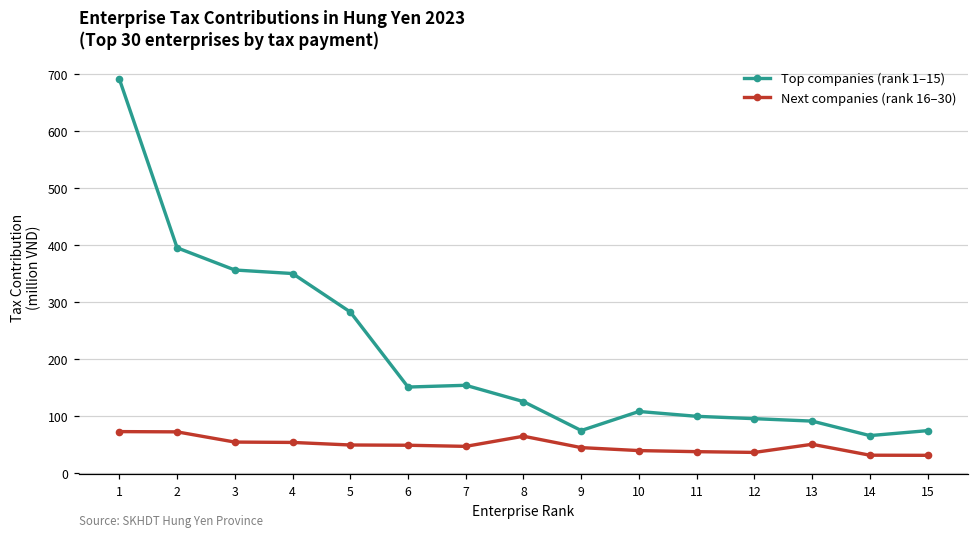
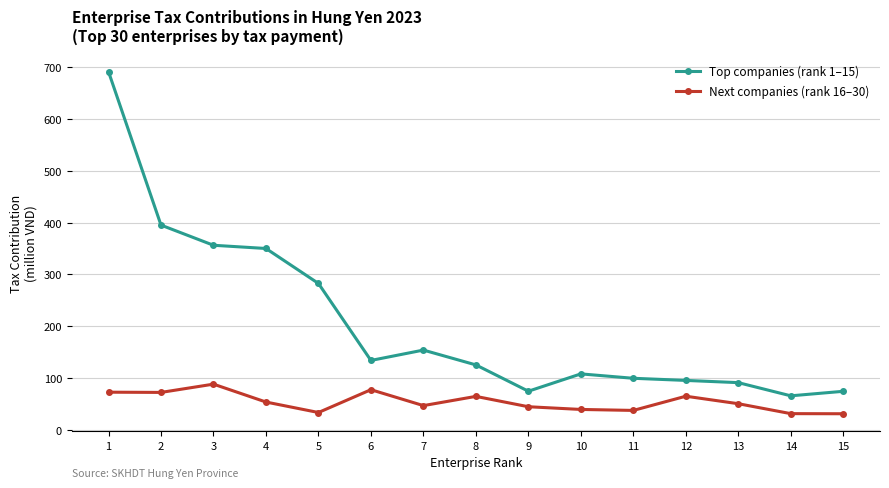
Next companies (rank 16–30), 3: 50 -> 90
Next companies (rank 16–30), 5: 50 -> 30
Top companies (rank 1–15), 6: 150 -> 130
Next companies (rank 16–30), 6: 50 -> 80
Next companies (rank 16–30), 12: 40 -> 70
